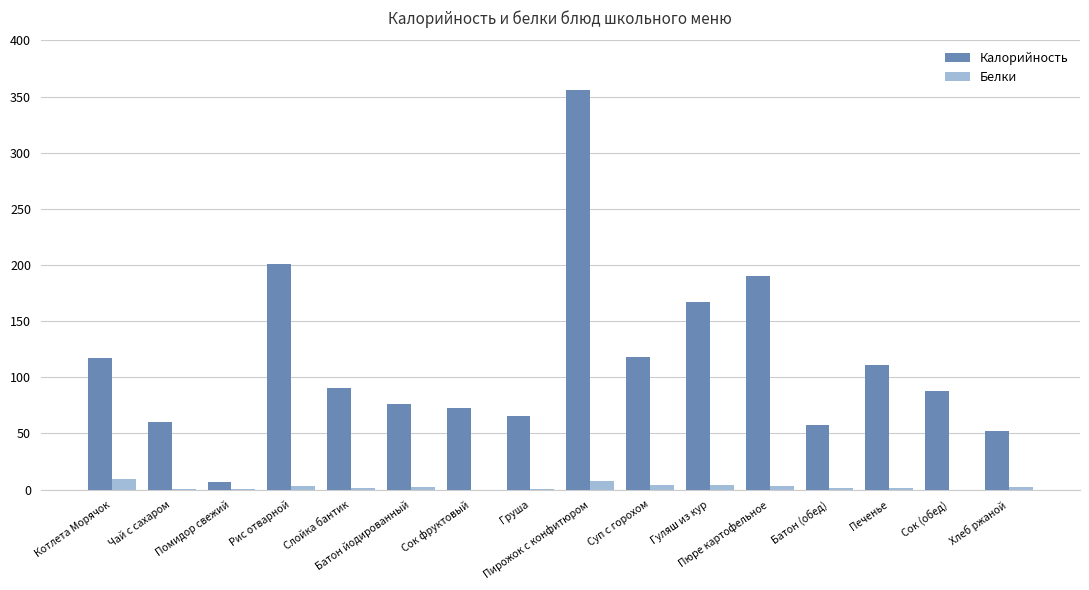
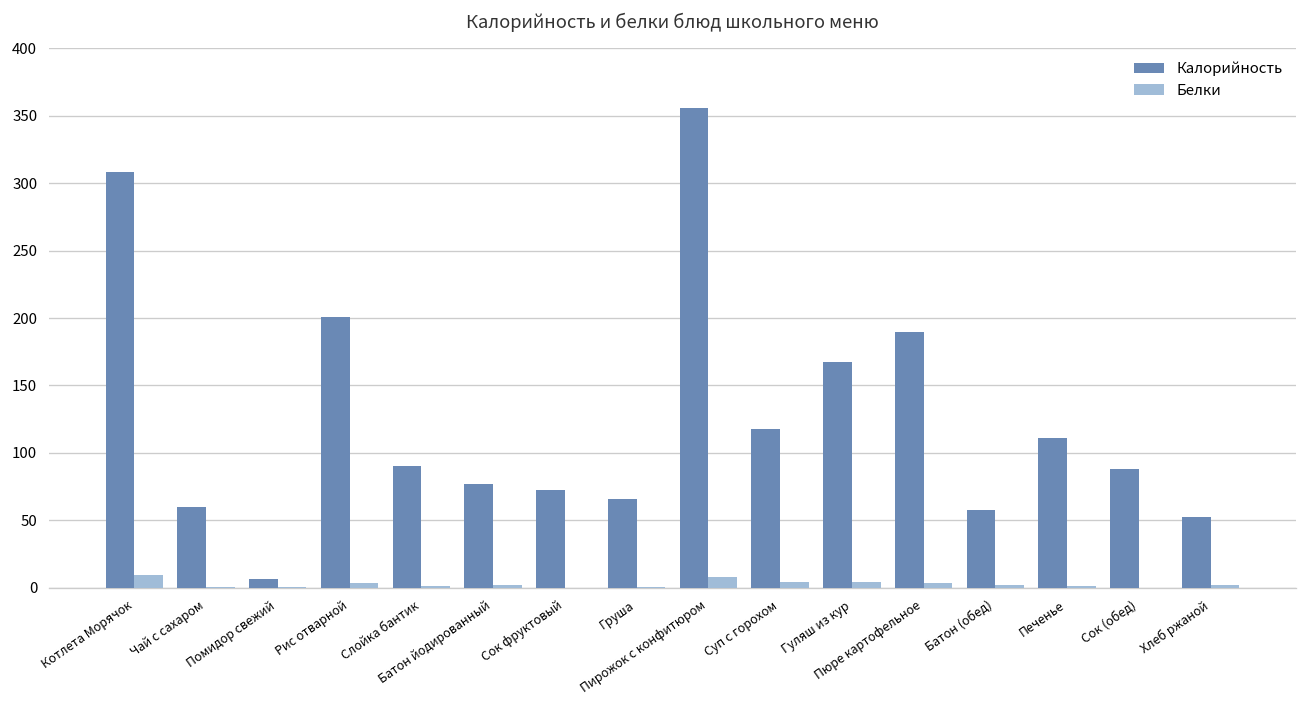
Калорийность, Котлета Морячок: 117 -> 309
